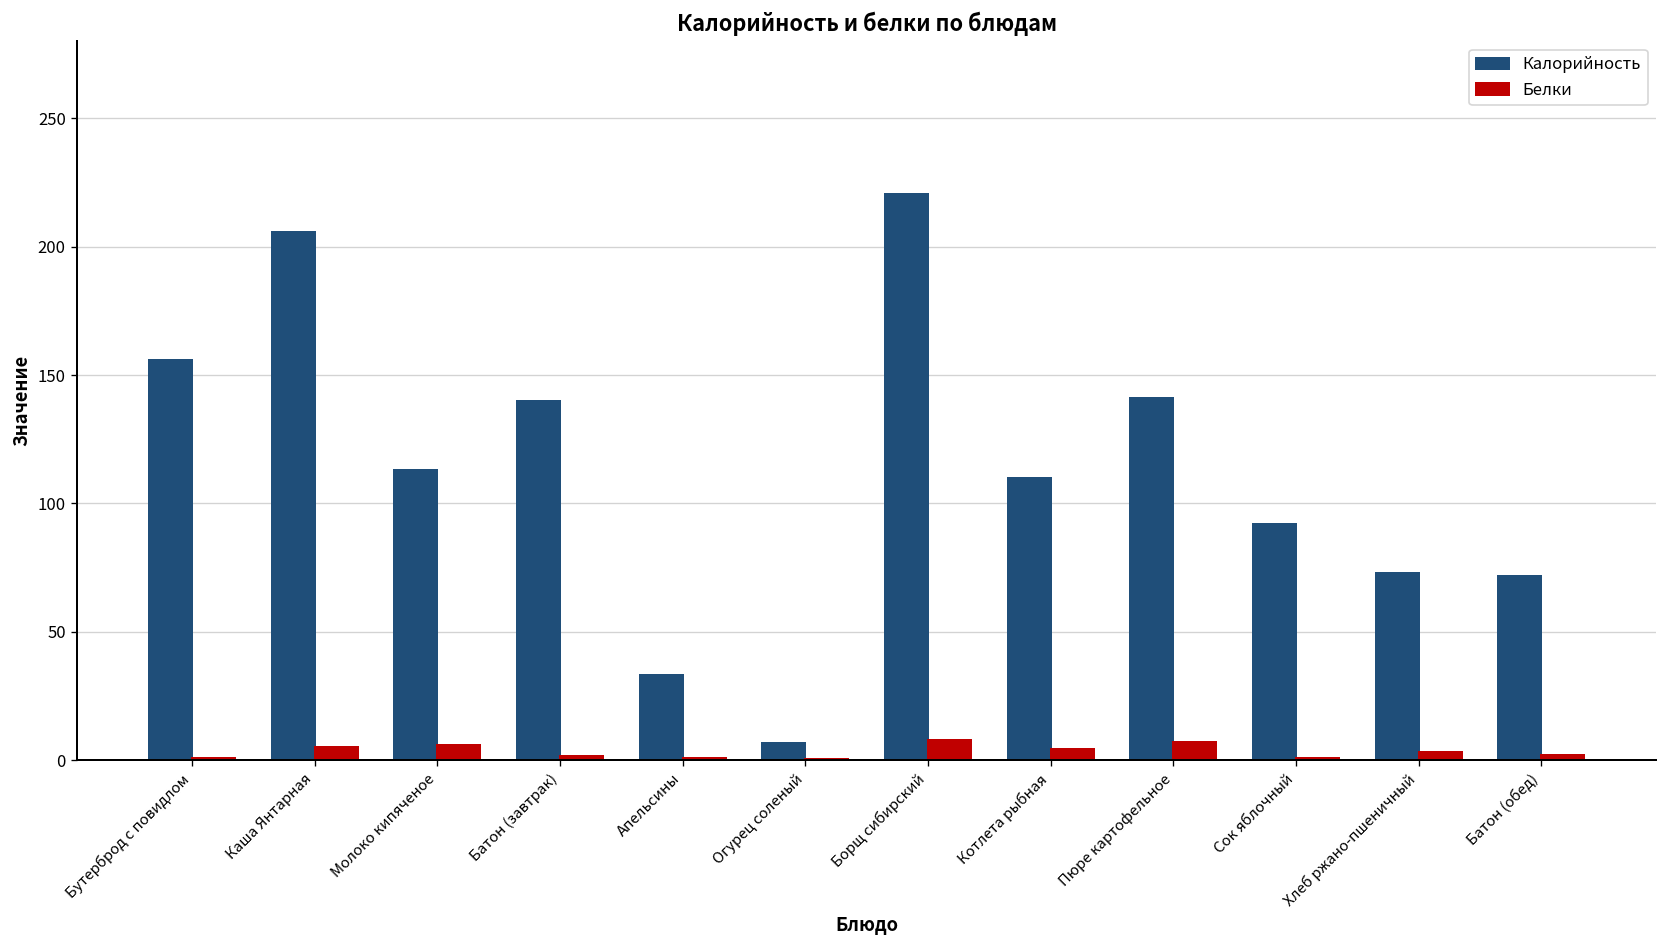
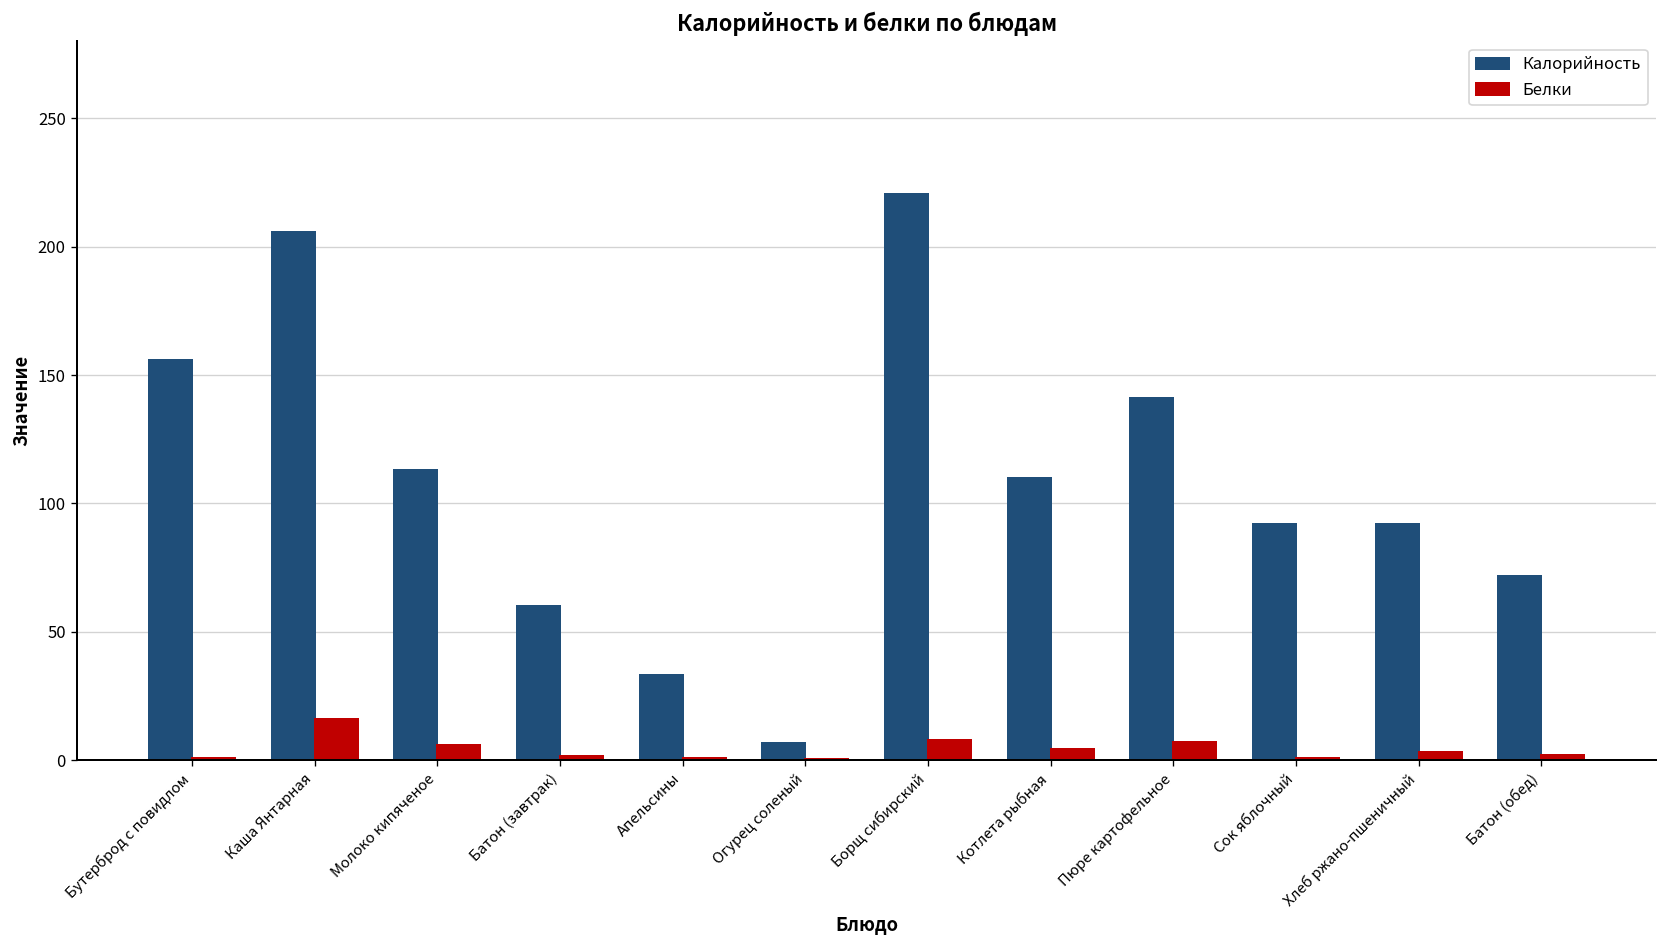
Белки, Каша Янтарная: 5 -> 16
Калорийность, Батон (завтрак): 140 -> 60
Калорийность, Хлеб ржано-пшеничный: 73 -> 92
